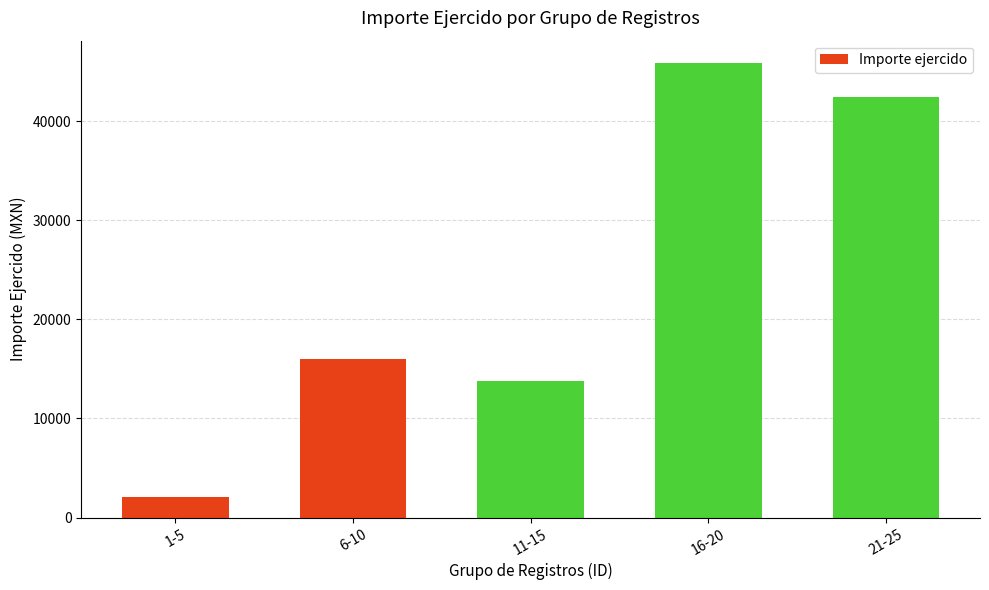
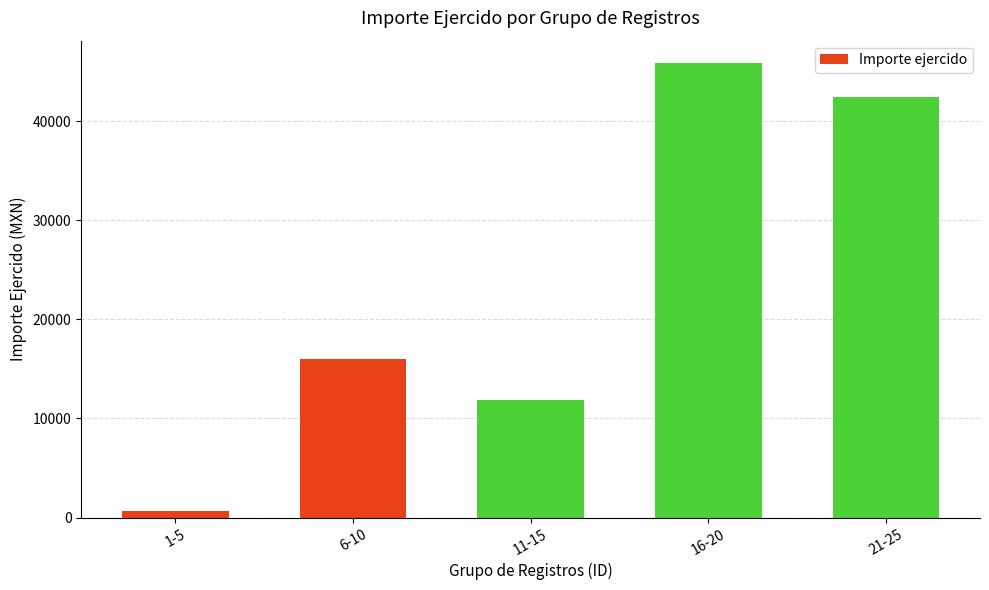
1-5: 2000 -> 1000
11-15: 14000 -> 12000
